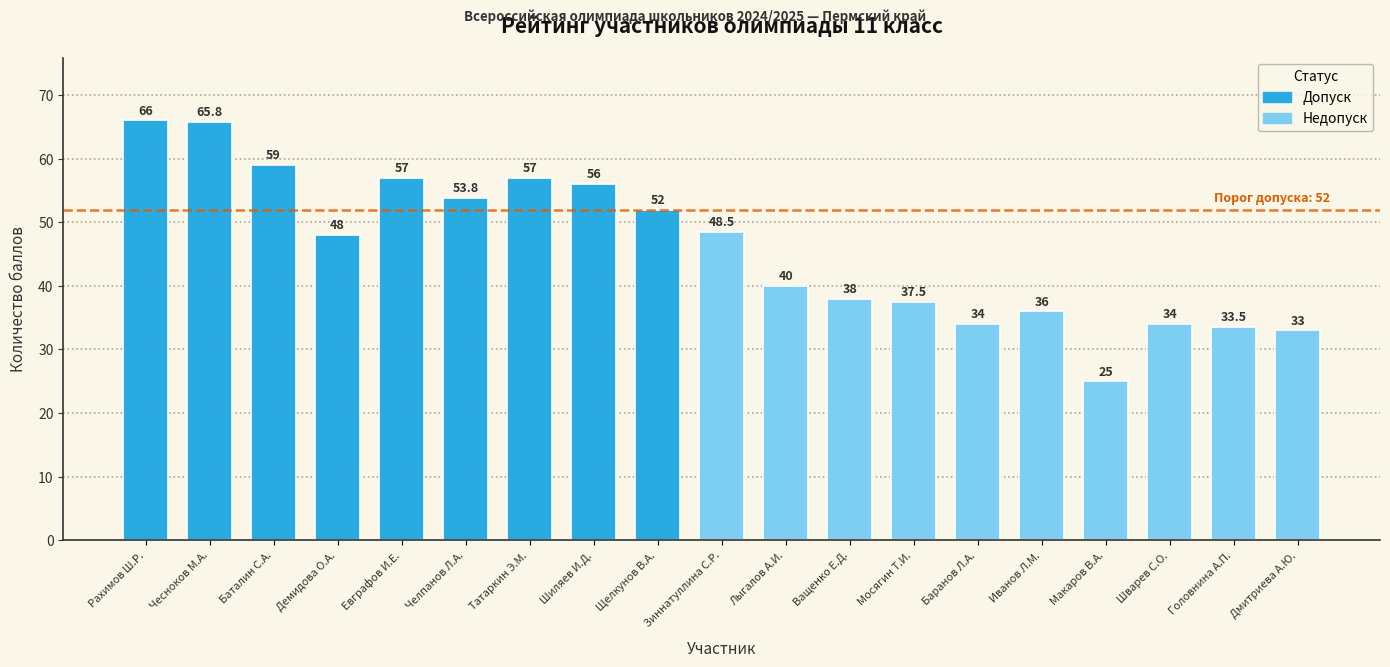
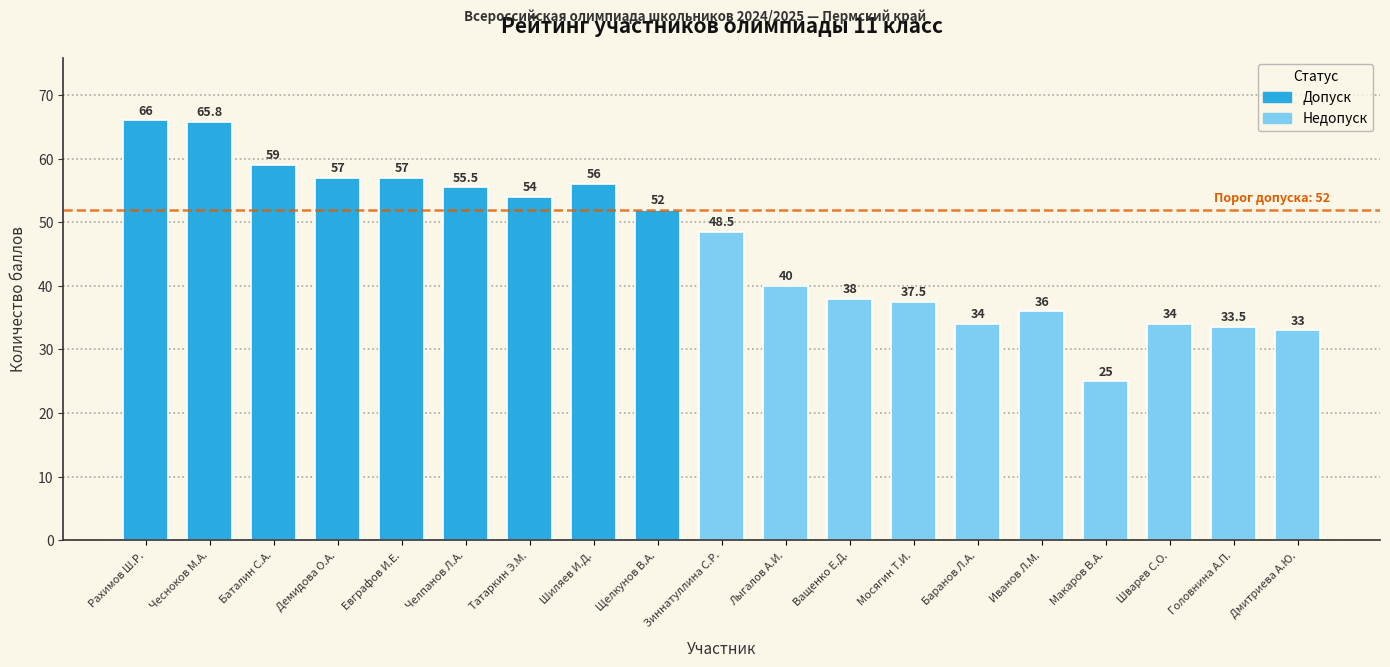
Демидова О.А.: 48 -> 57
Челпанов Л.А.: 53.8 -> 55.5
Татаркин Э.М.: 57 -> 54
